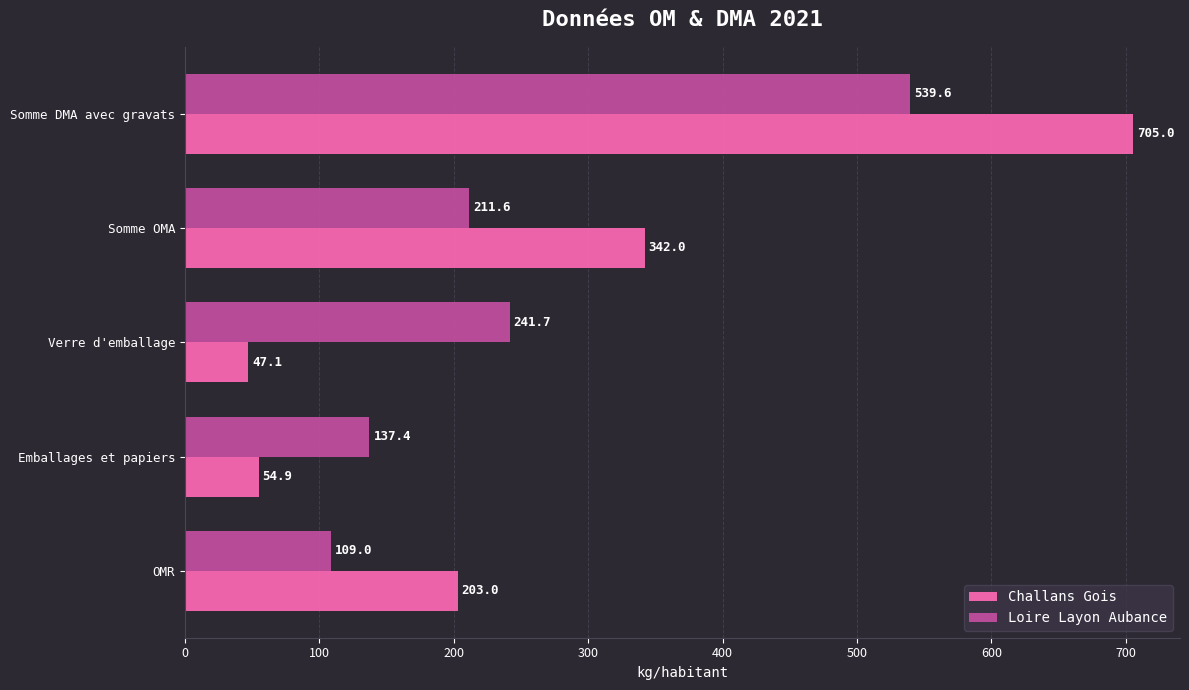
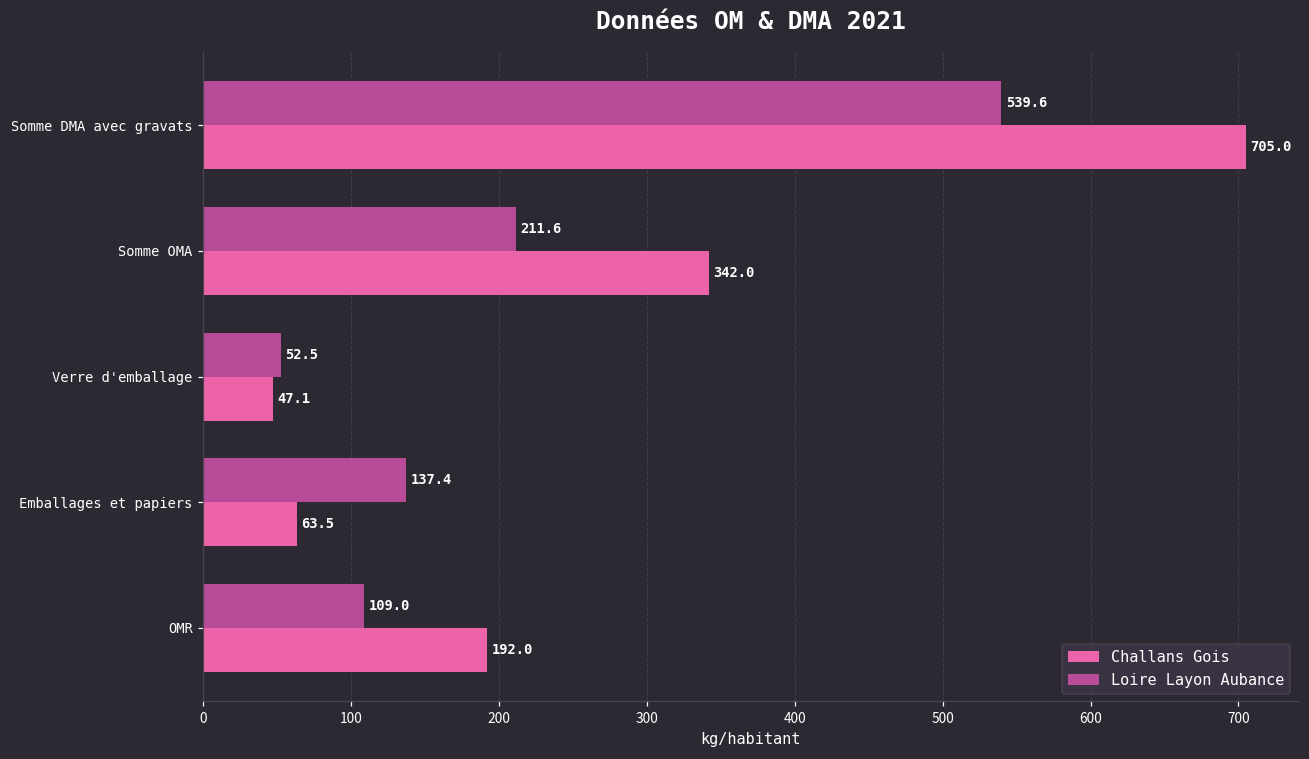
Loire Layon Aubance, Verre d'emballage: 241.7 -> 52.5
Challans Gois, Emballages et papiers: 54.9 -> 63.5
Challans Gois, OMR: 203.0 -> 192.0
